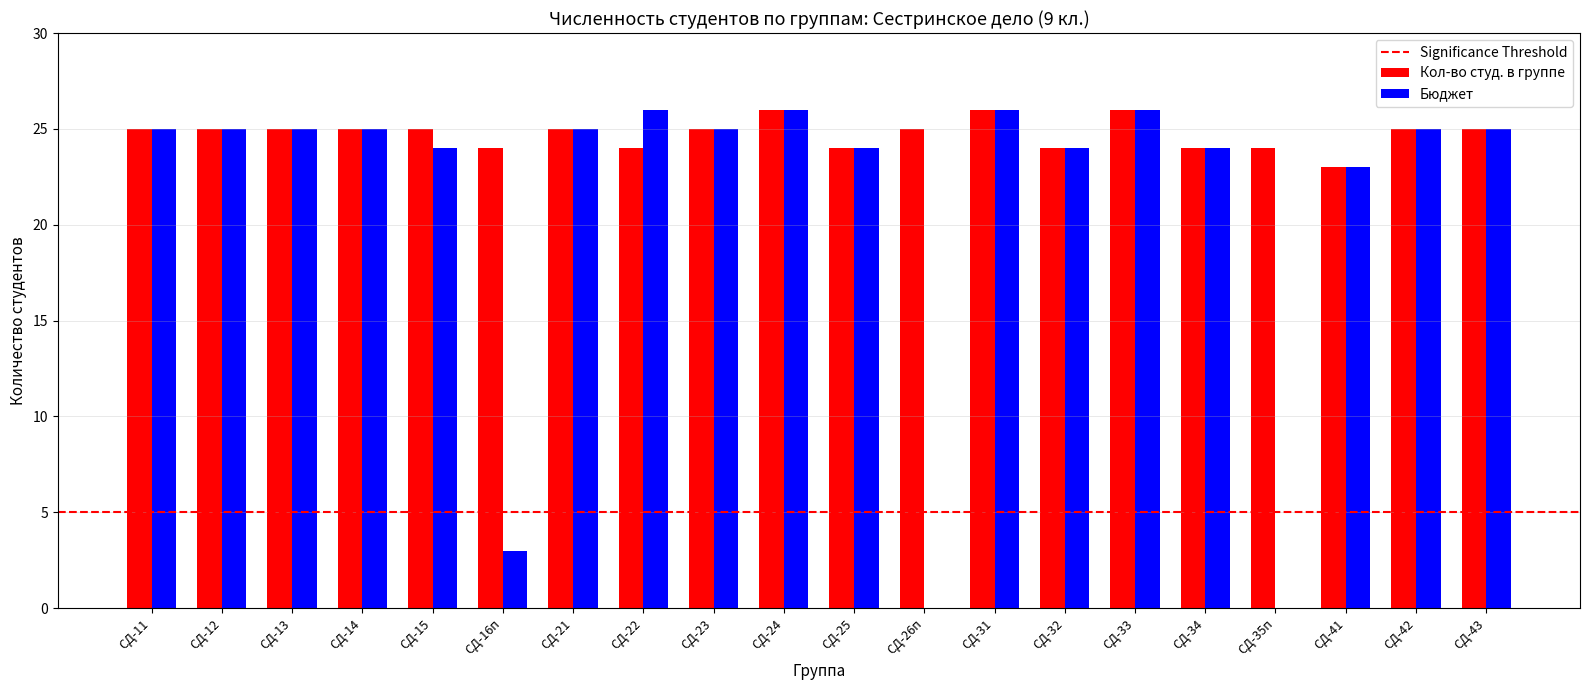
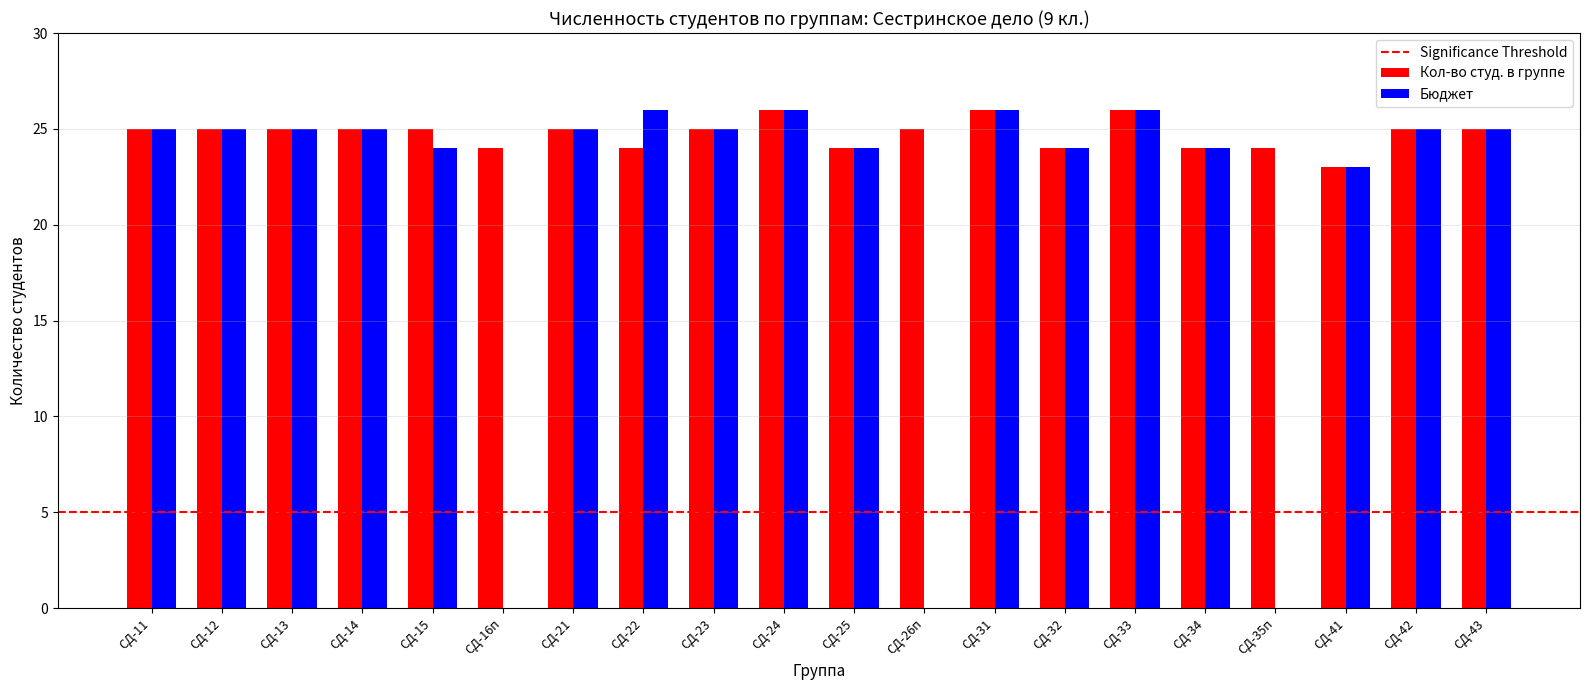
Бюджет, СД-16п: 3 -> 0
